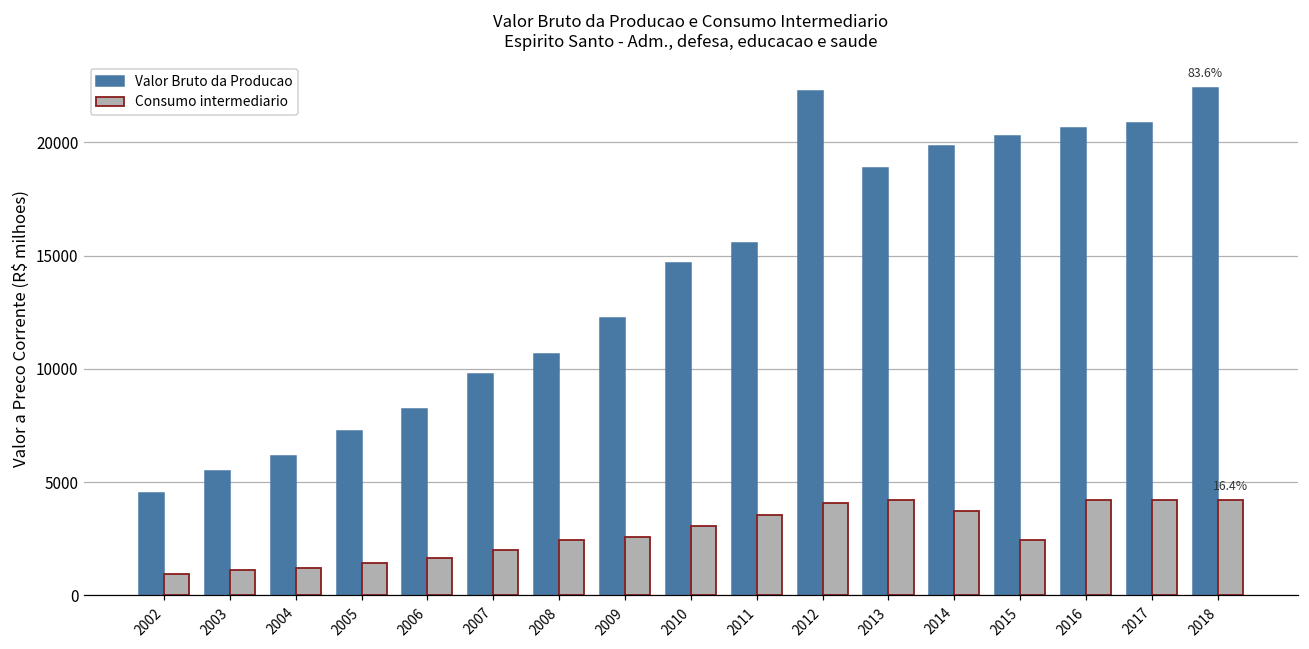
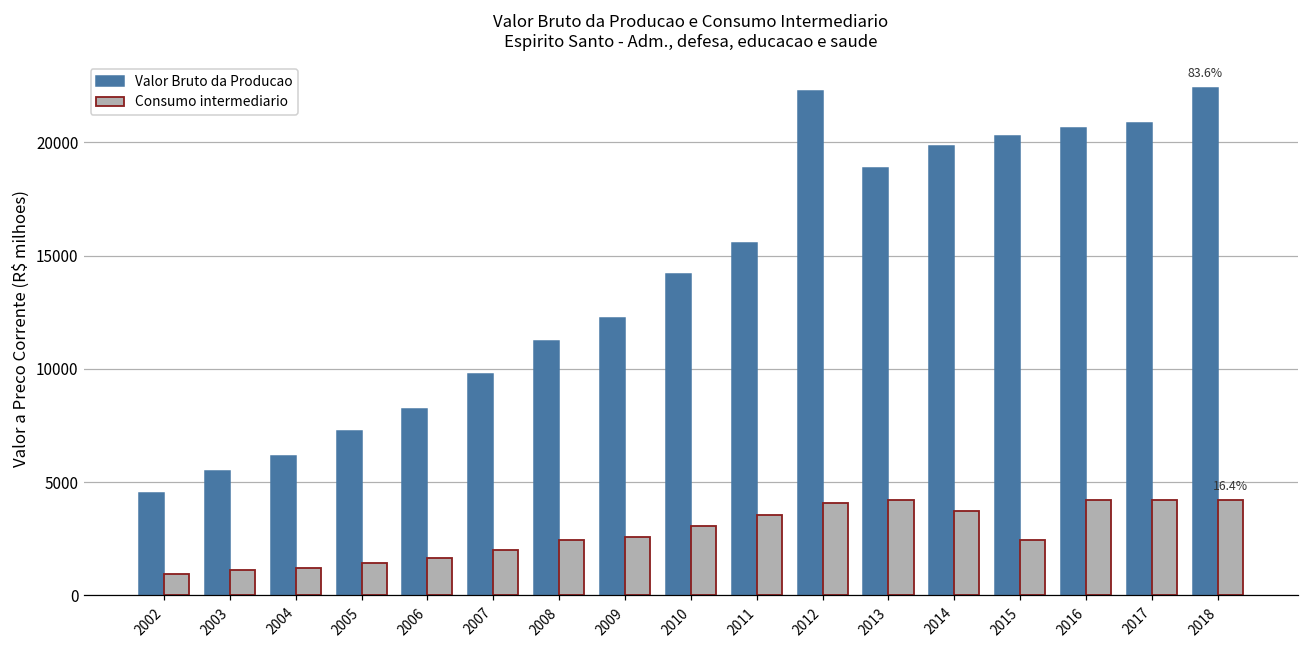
Valor Bruto da Producao, 2008: 10700 -> 11200
Valor Bruto da Producao, 2010: 14700 -> 14200
